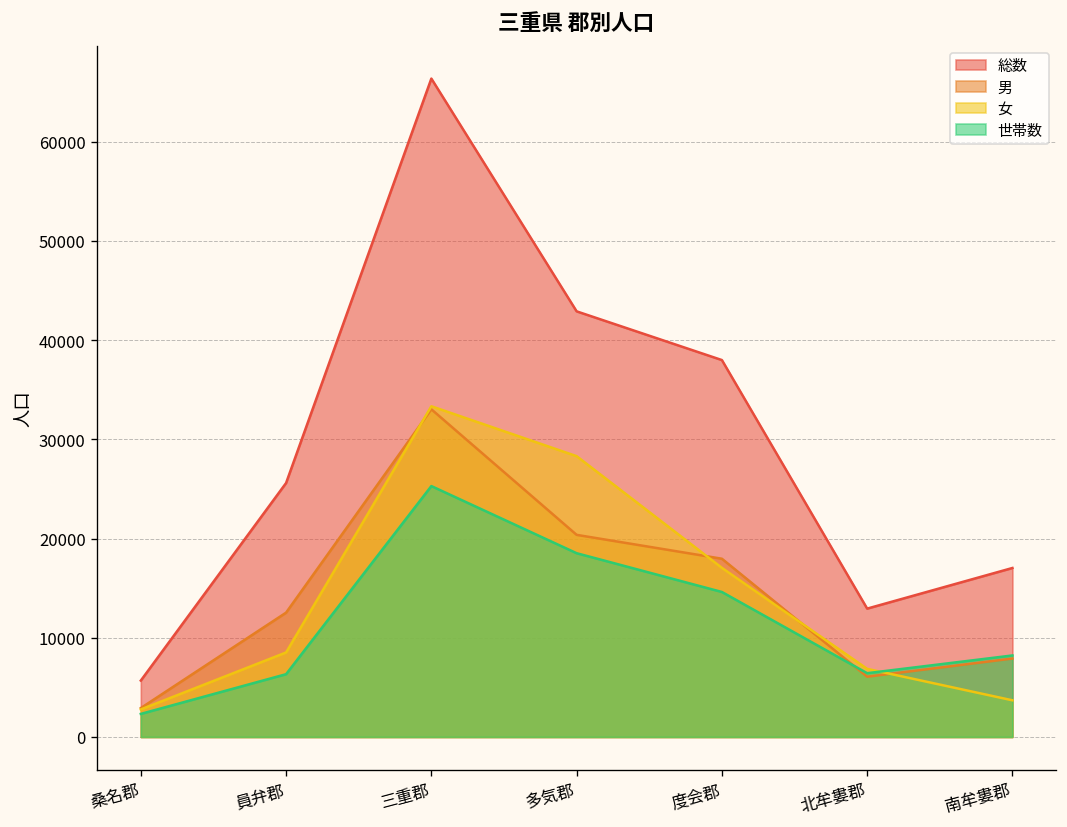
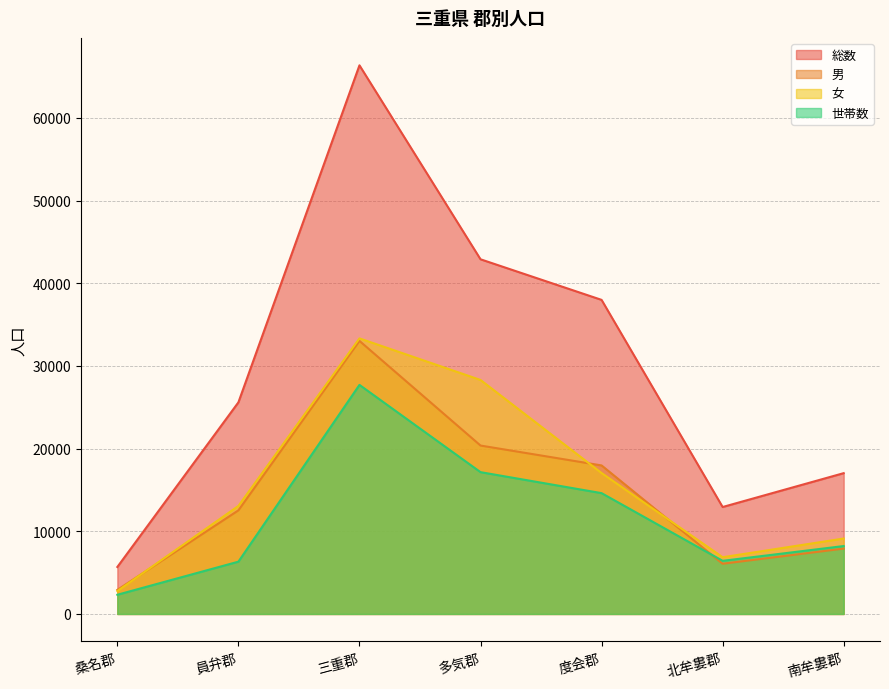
女, 員弁郡: 9000 -> 13000
世帯数, 三重郡: 25000 -> 28000
世帯数, 多気郡: 19000 -> 17000
女, 南牟婁郡: 4000 -> 9000
